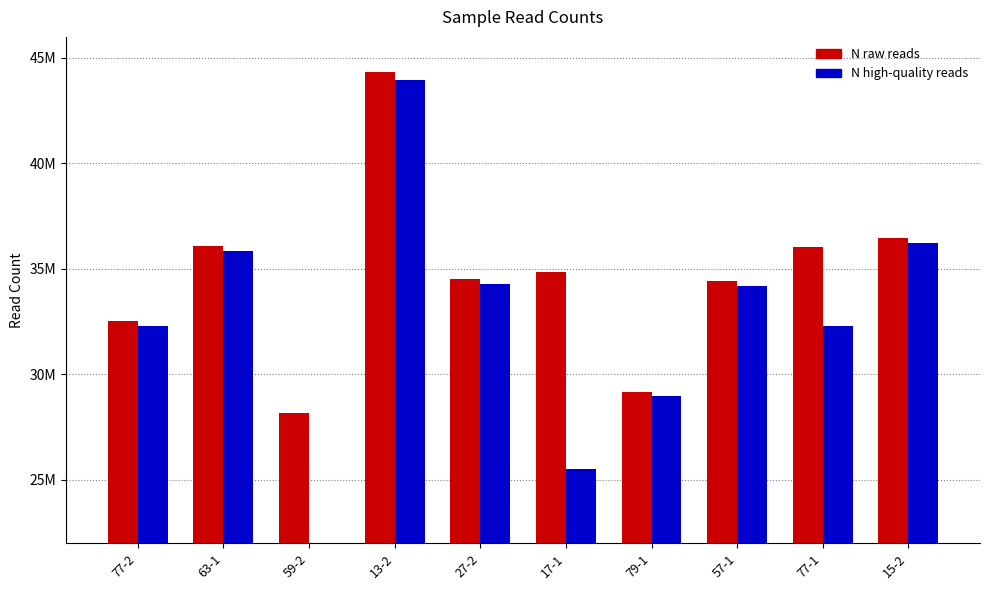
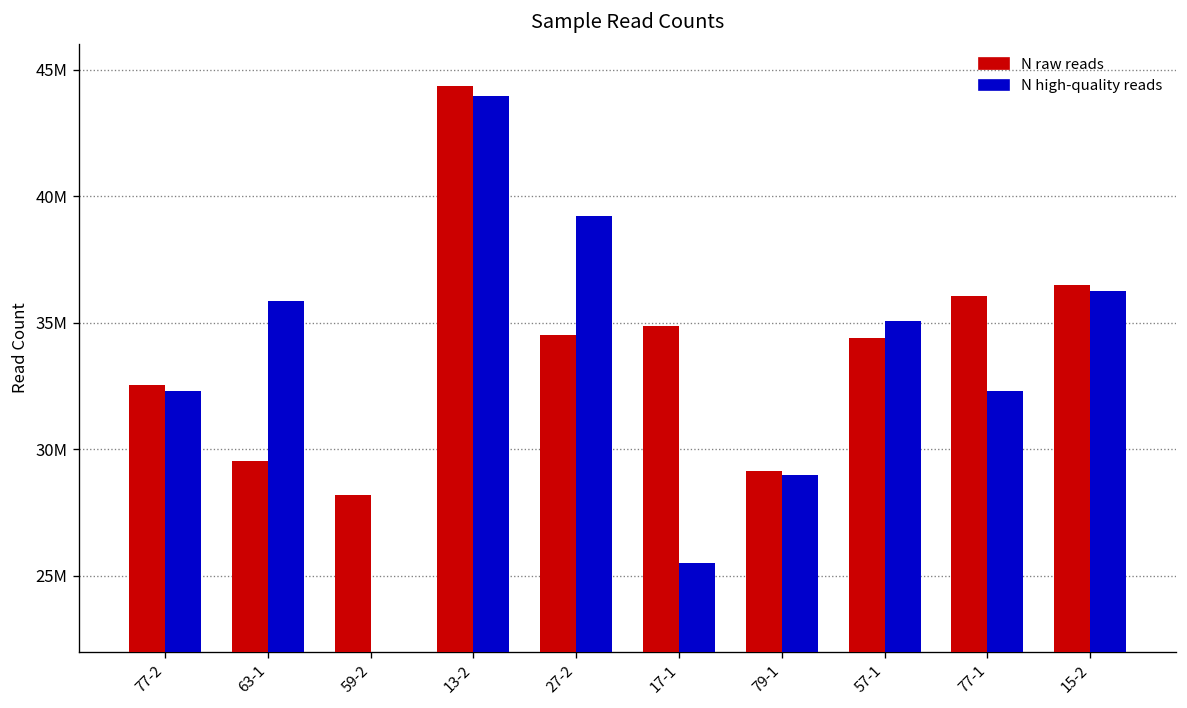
N raw reads, 63-1: 36100000 -> 29500000
N high-quality reads, 27-2: 34300000 -> 39200000
N high-quality reads, 57-1: 34200000 -> 35100000
